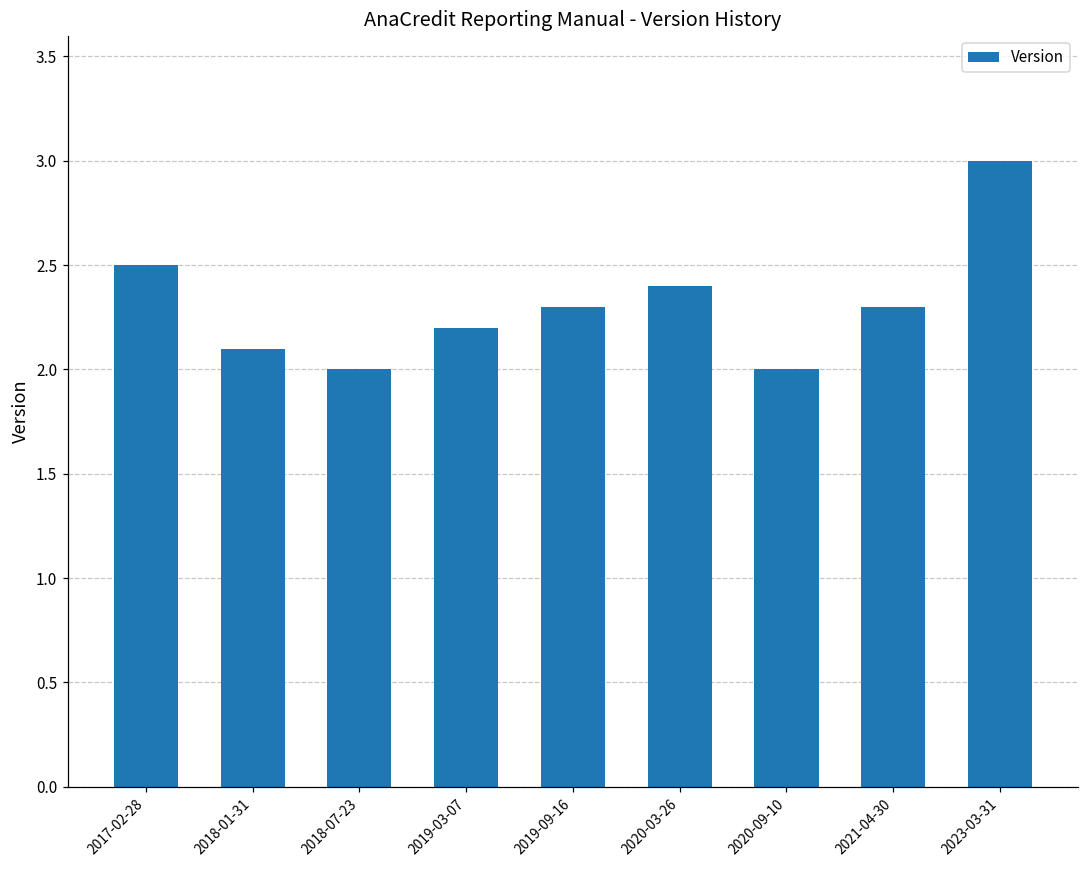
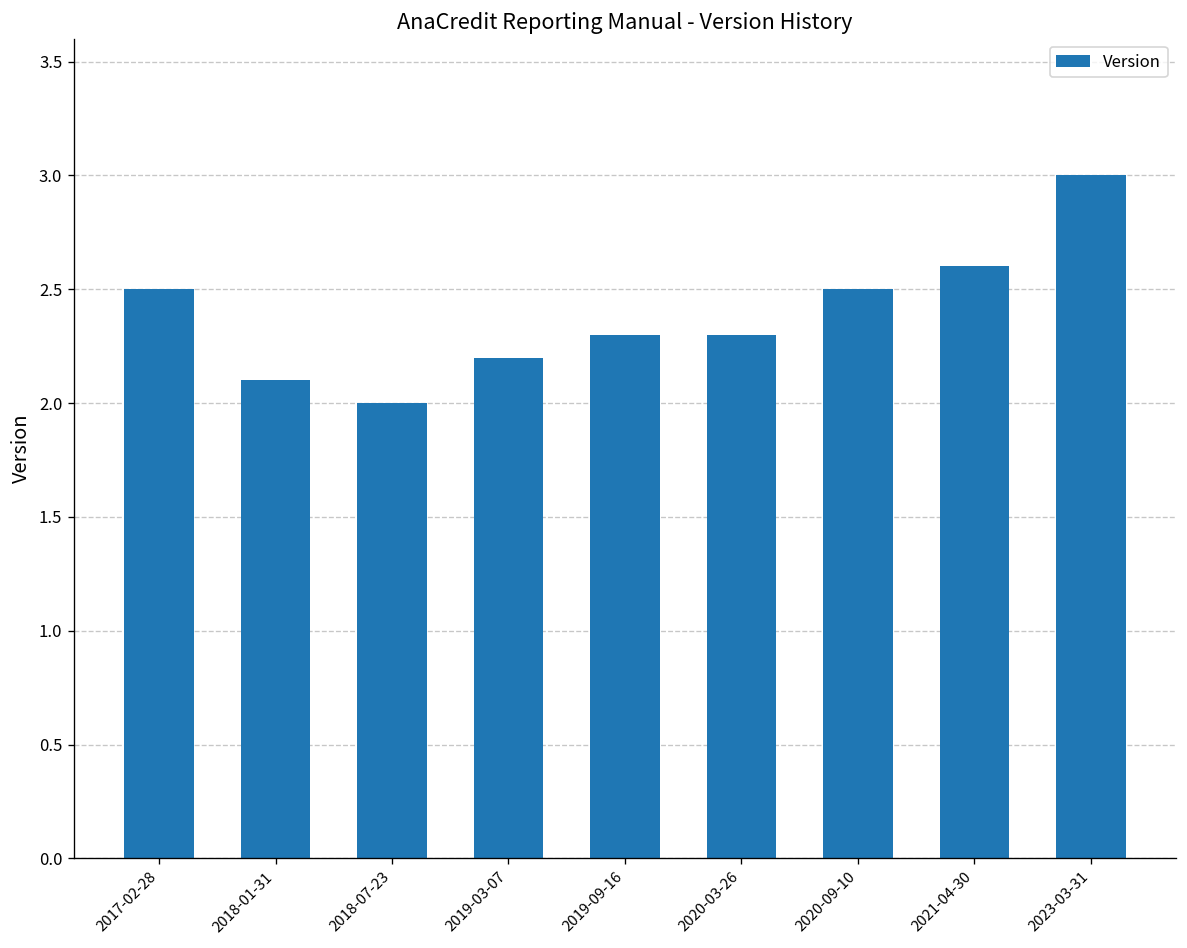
2020-03-26: 2.4 -> 2.3
2020-09-10: 2.0 -> 2.5
2021-04-30: 2.3 -> 2.6
